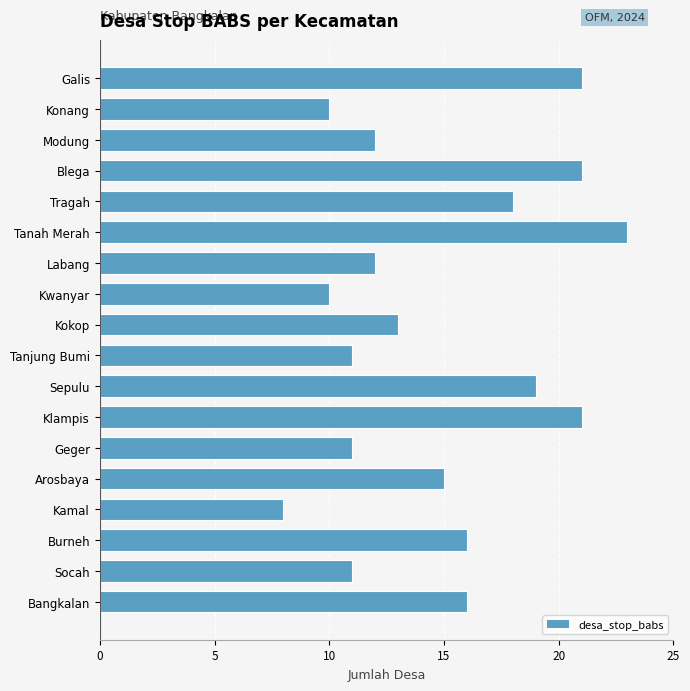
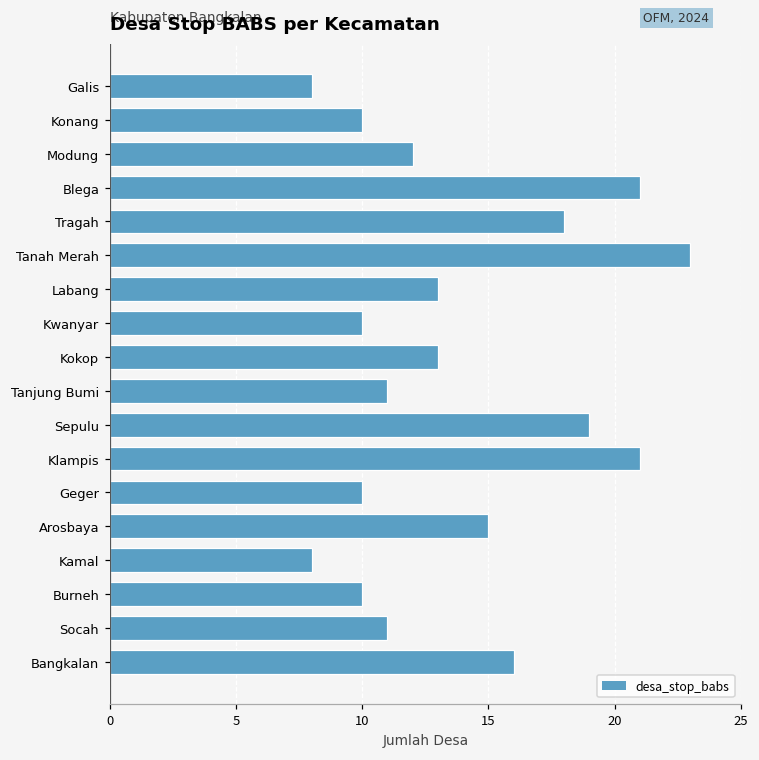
Galis: 21 -> 8
Labang: 12 -> 13
Geger: 11 -> 10
Burneh: 16 -> 10
